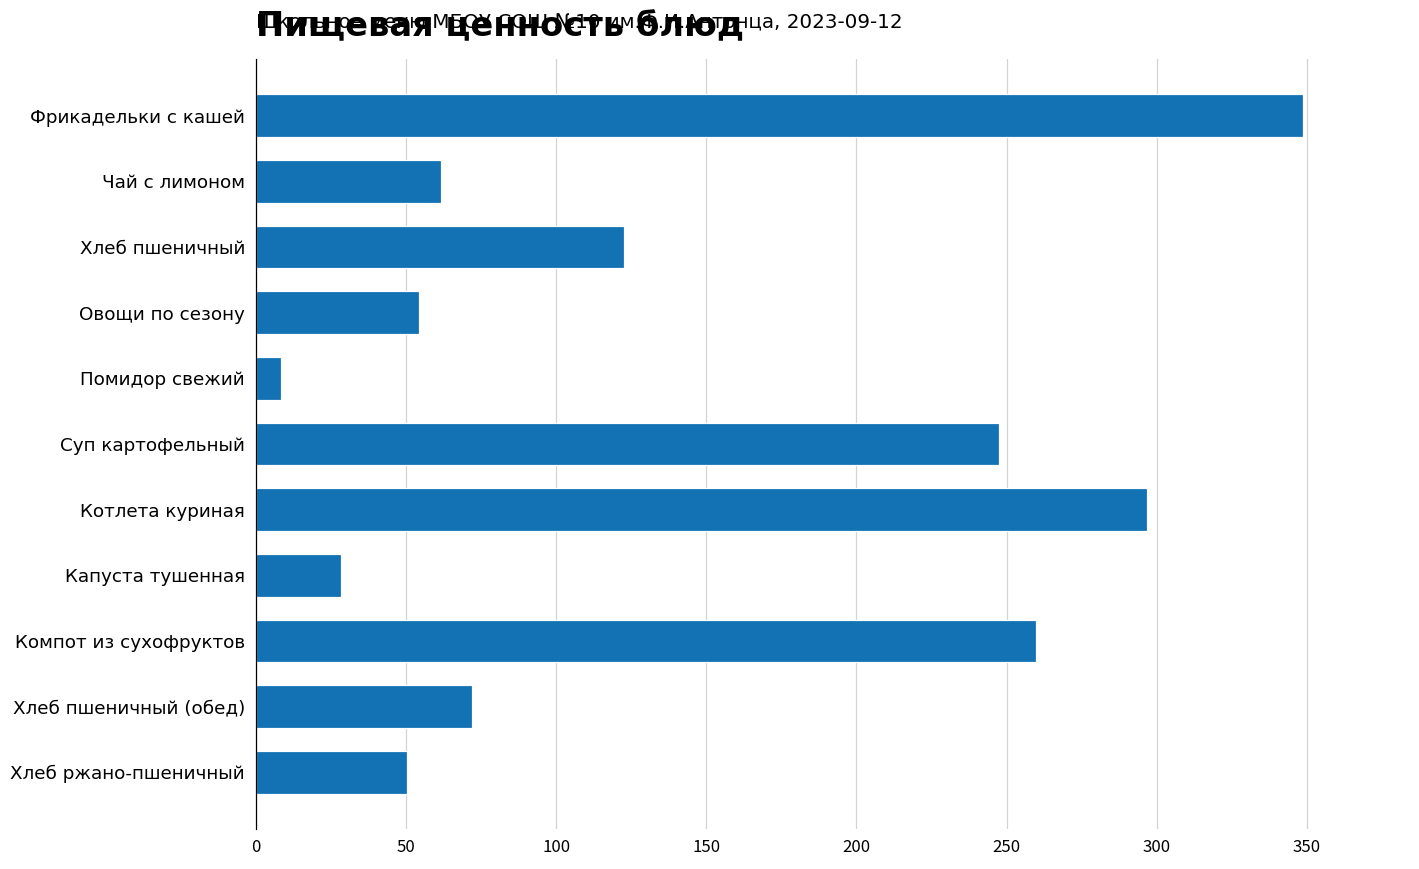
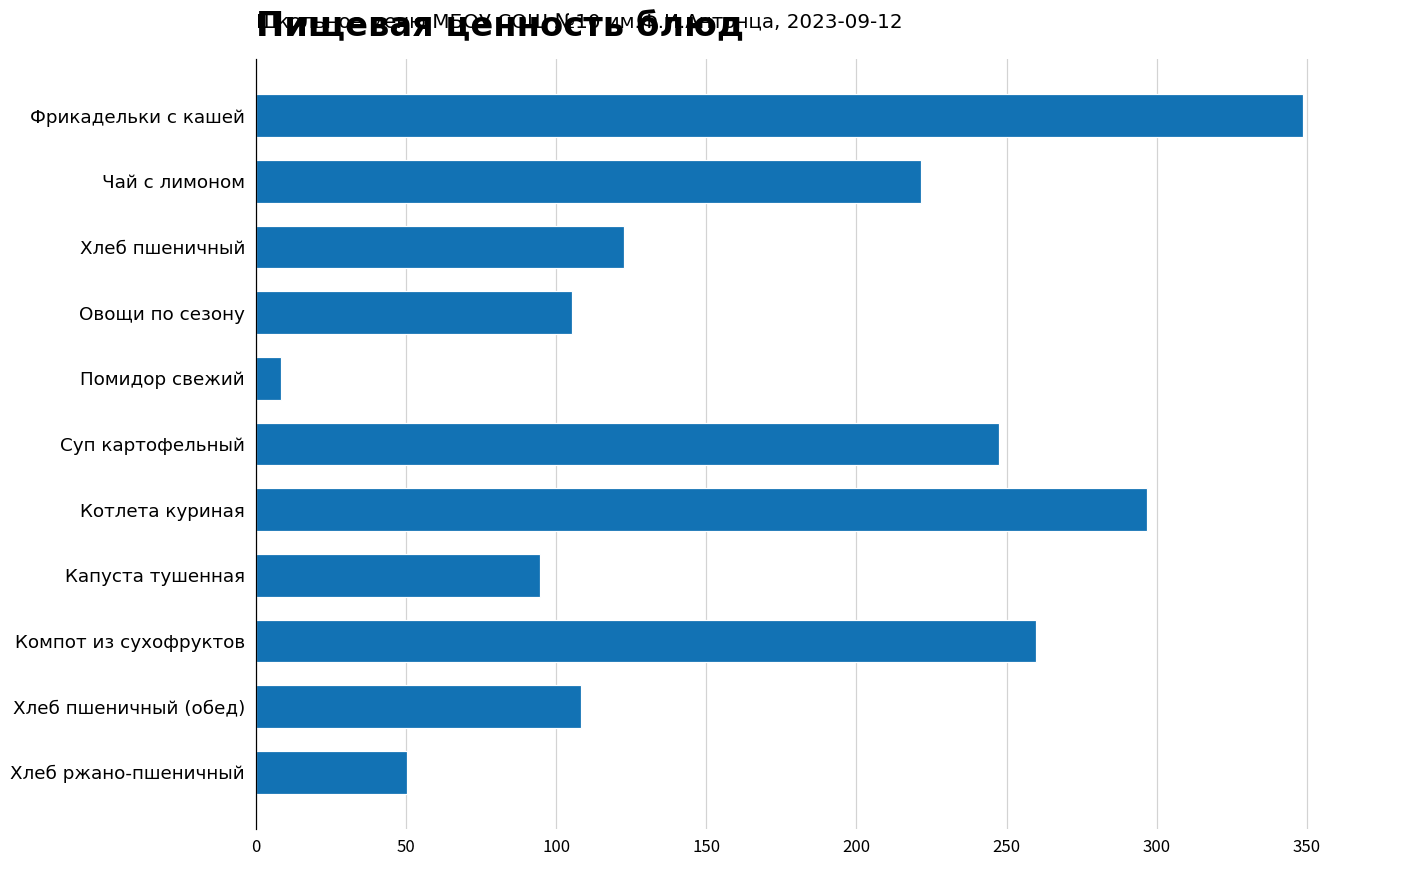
Чай с лимоном: 62 -> 222
Овощи по сезону: 55 -> 105
Капуста тушенная: 28 -> 95
Хлеб пшеничный (обед): 72 -> 108
